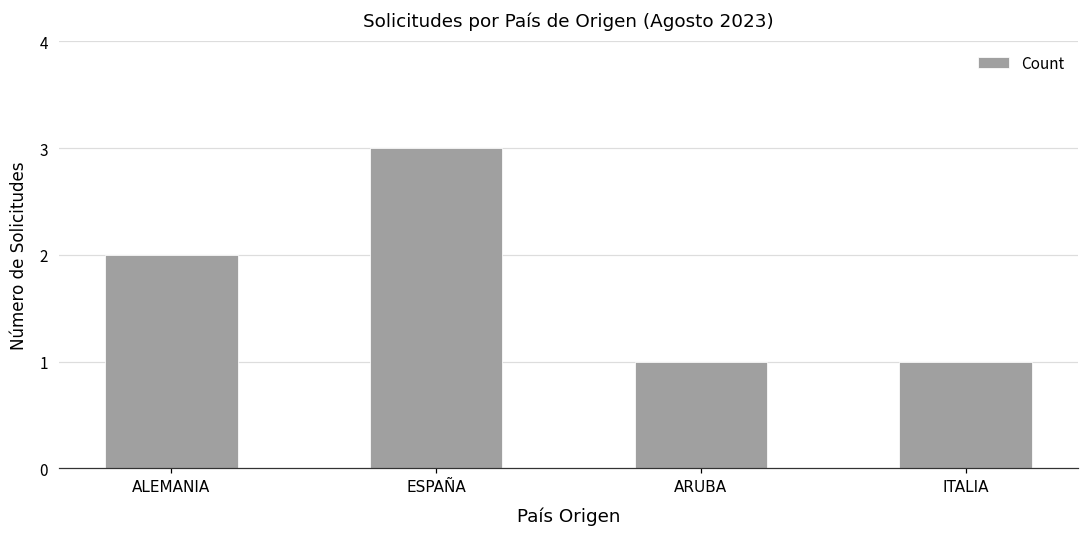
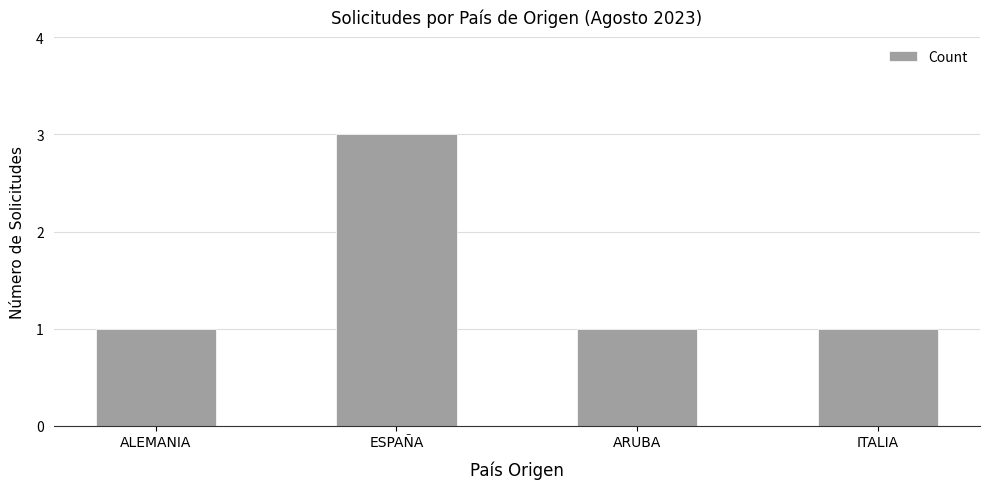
ALEMANIA: 2 -> 1
